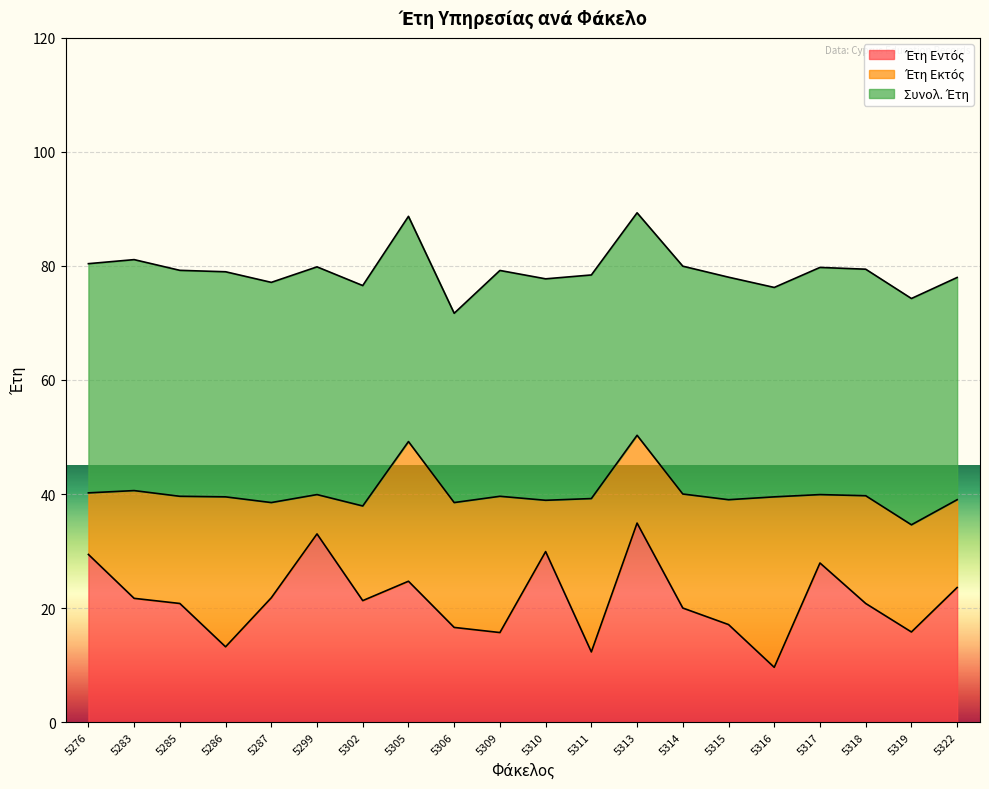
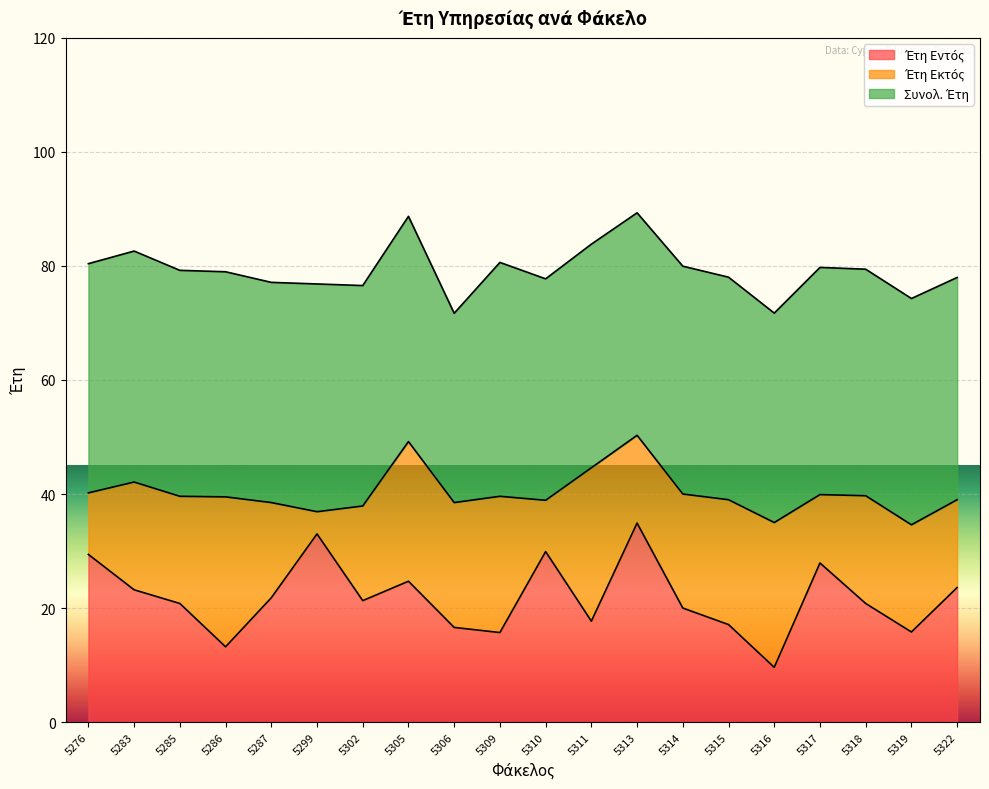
Έτη Εντός, 5283: 22 -> 23
Έτη Εκτός, 5299: 7 -> 4
Συνολ. Έτη, 5309: 40 -> 41
Έτη Εντός, 5311: 12 -> 18
Έτη Εκτός, 5316: 30 -> 25
